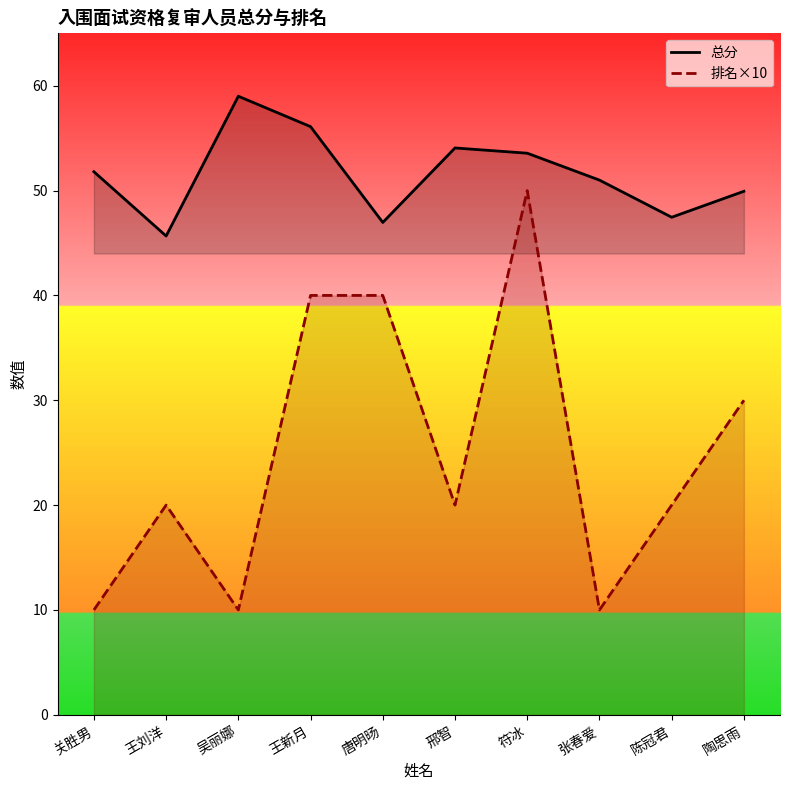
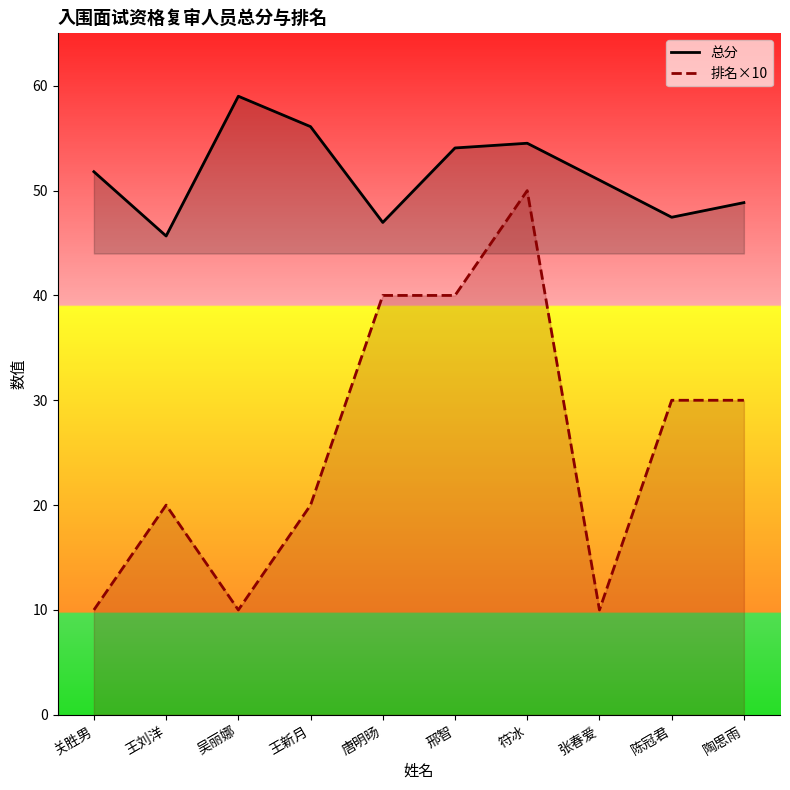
排名×10, 王新月: 40.0 -> 20.0
排名×10, 邢智: 20.0 -> 40.0
总分, 符冰: 53.6 -> 54.5
排名×10, 陈冠君: 20.0 -> 30.0
总分, 陶思雨: 49.9 -> 48.9
